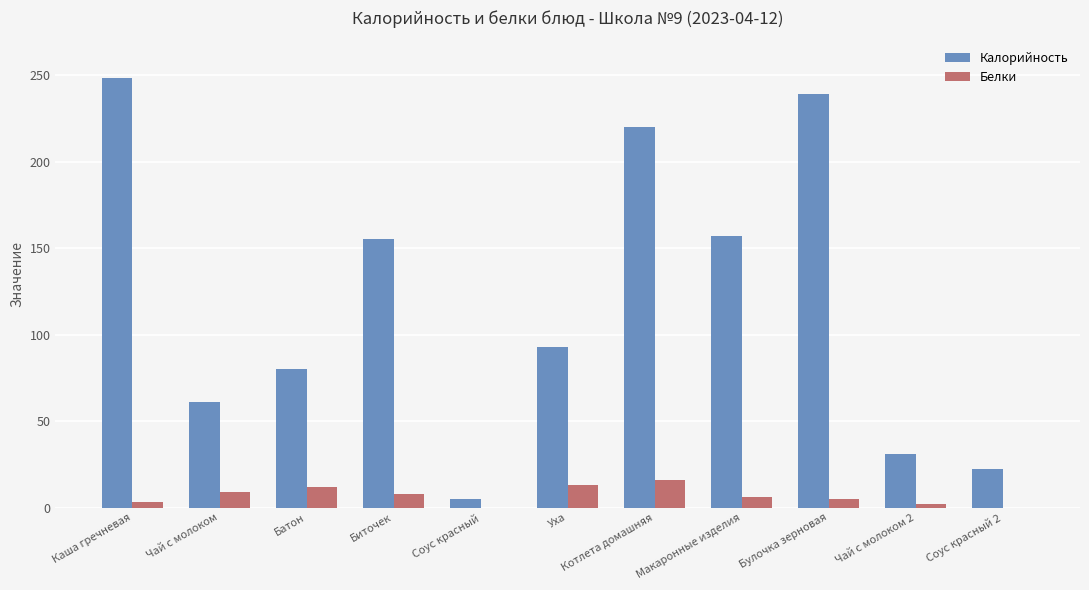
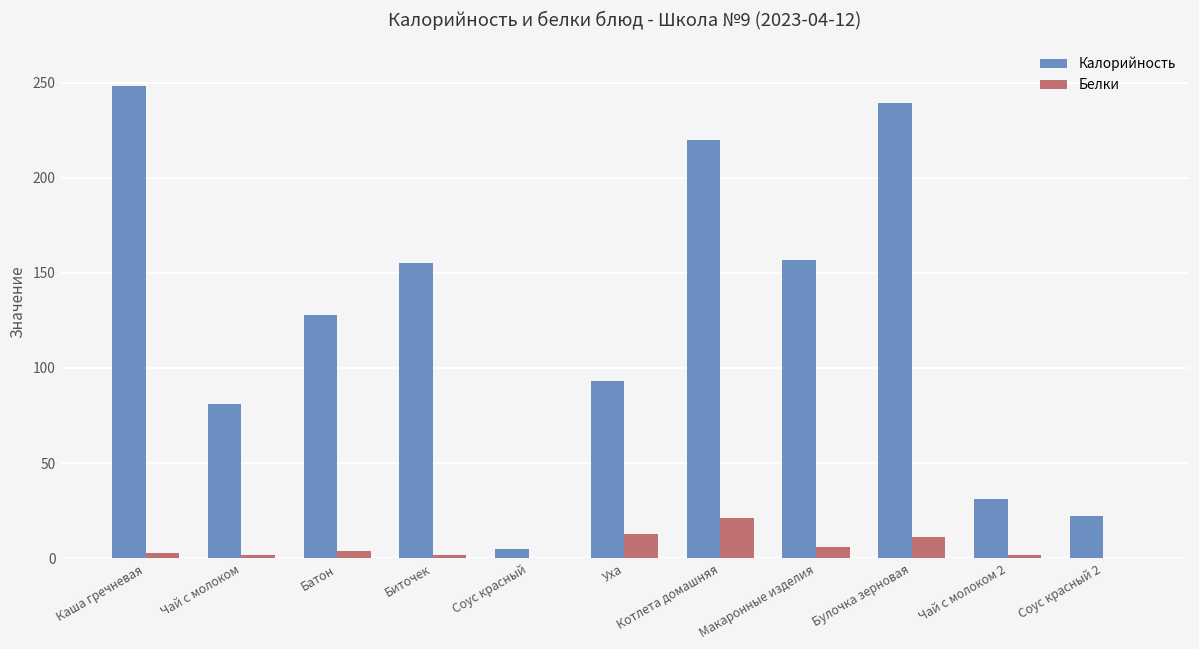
Калорийность, Чай с молоком: 61 -> 81
Белки, Чай с молоком: 9 -> 2
Калорийность, Батон: 80 -> 128
Белки, Батон: 12 -> 4
Белки, Биточек: 8 -> 2
Белки, Котлета домашняя: 16 -> 21
Белки, Булочка зерновая: 5 -> 11
